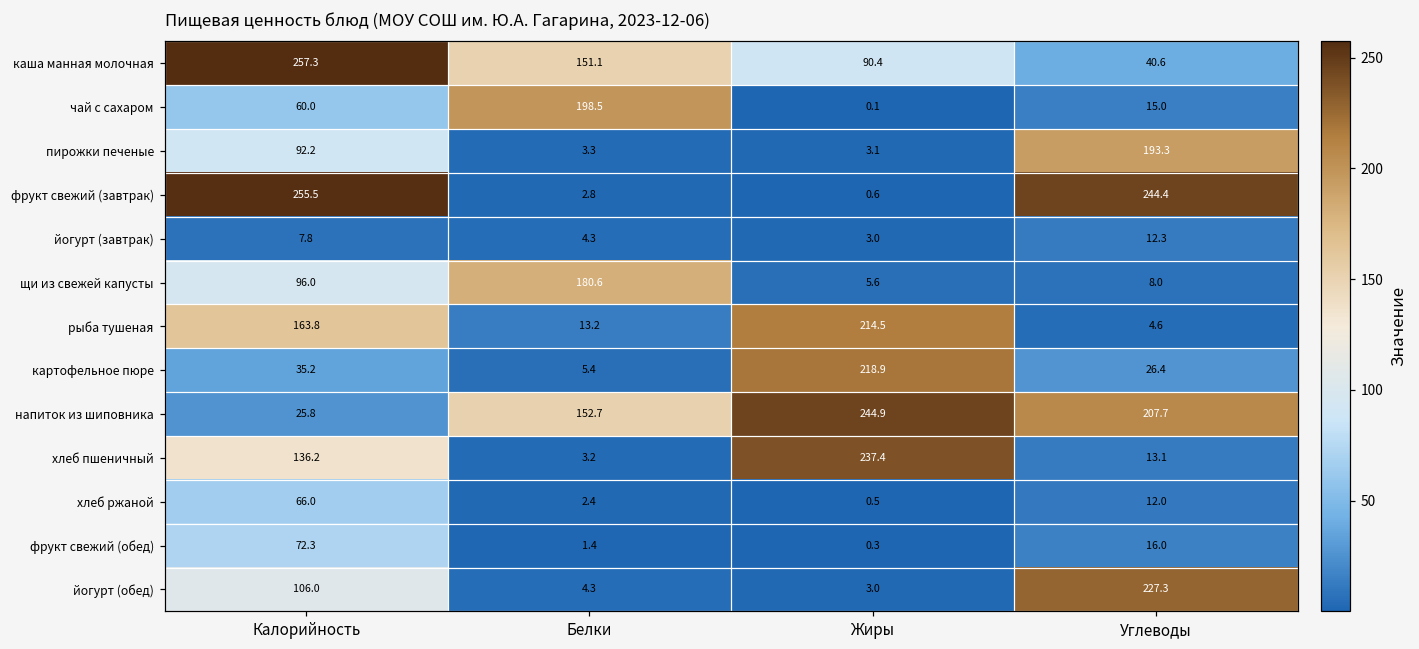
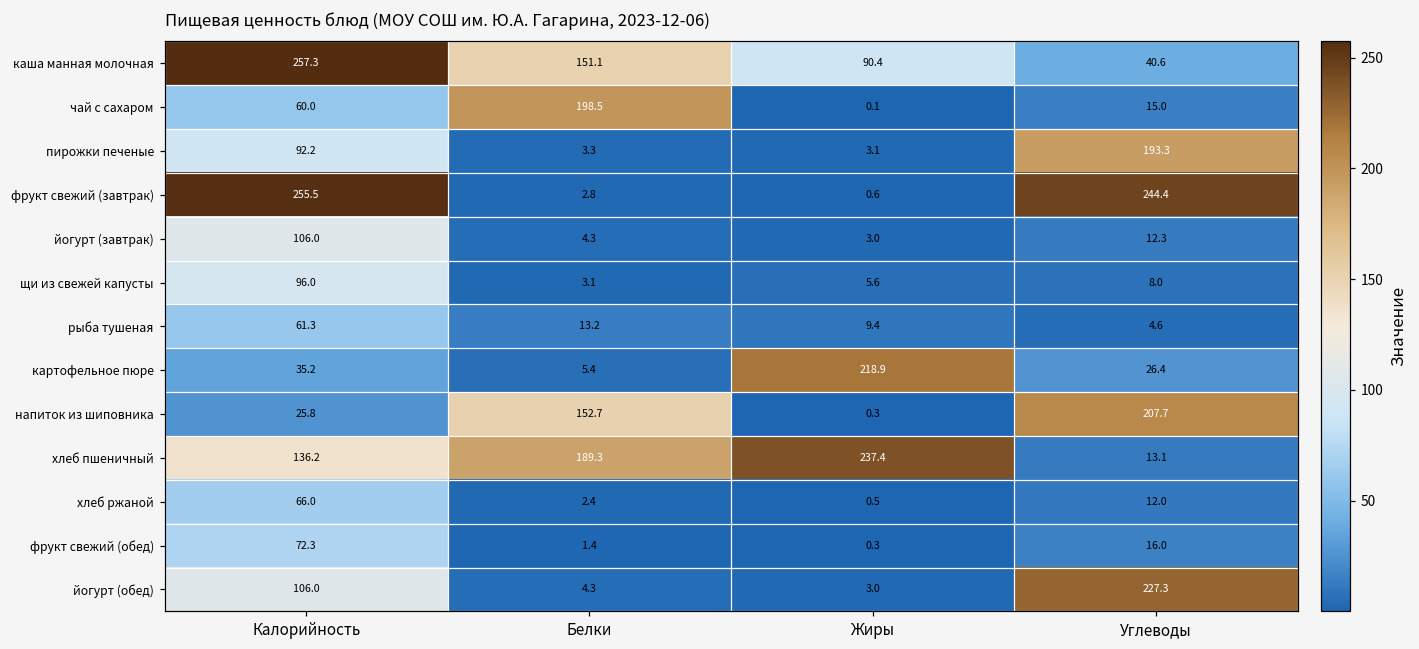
йогурт (завтрак), Калорийность: 7.8 -> 106.0
щи из свежей капусты, Белки: 180.6 -> 3.1
рыба тушеная, Калорийность: 163.8 -> 61.3
рыба тушеная, Жиры: 214.5 -> 9.4
напиток из шиповника, Жиры: 244.9 -> 0.3
хлеб пшеничный, Белки: 3.2 -> 189.3
